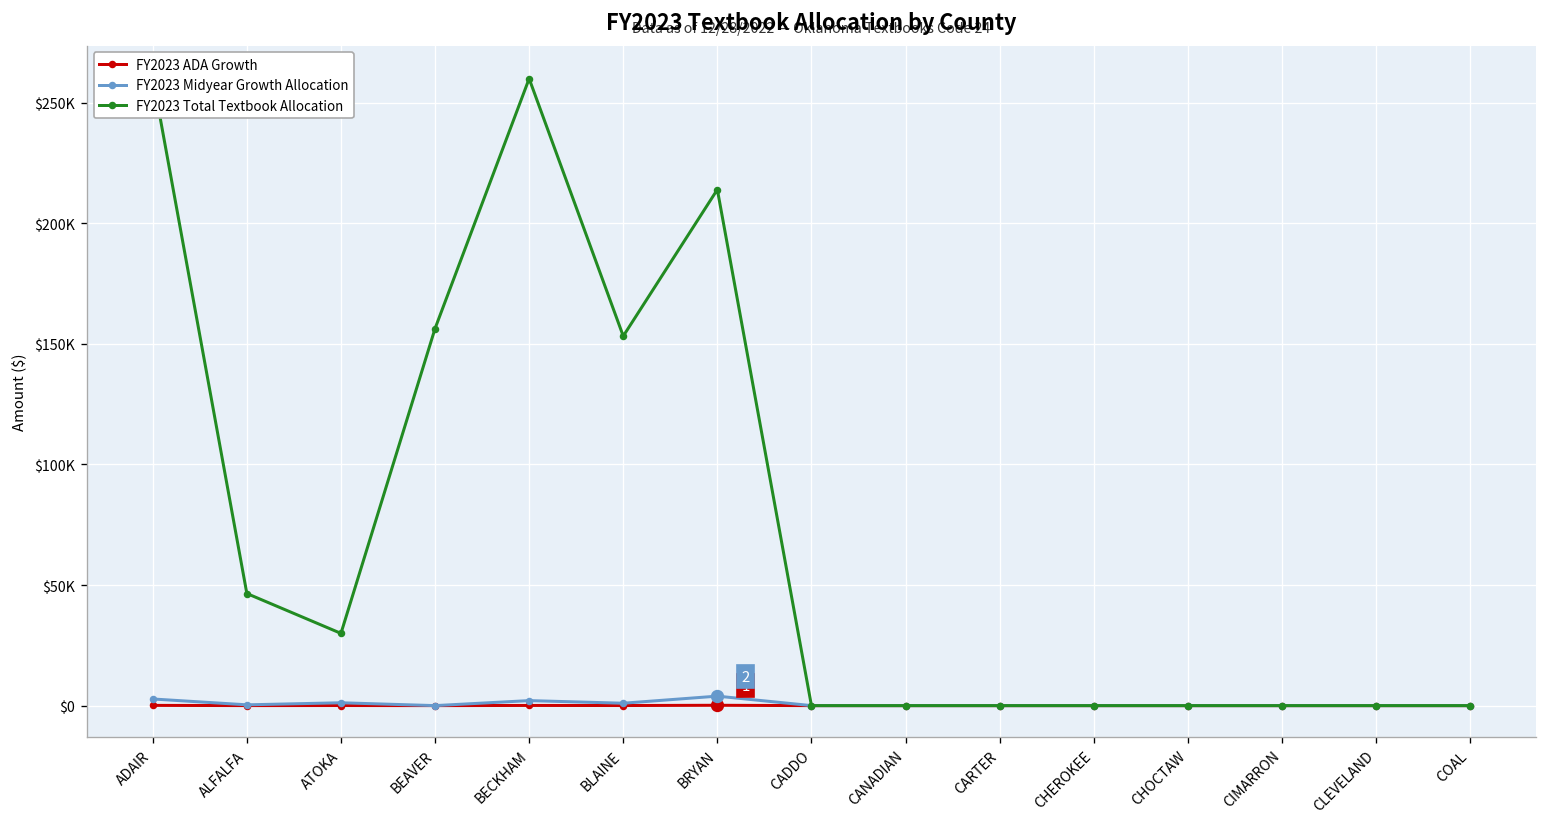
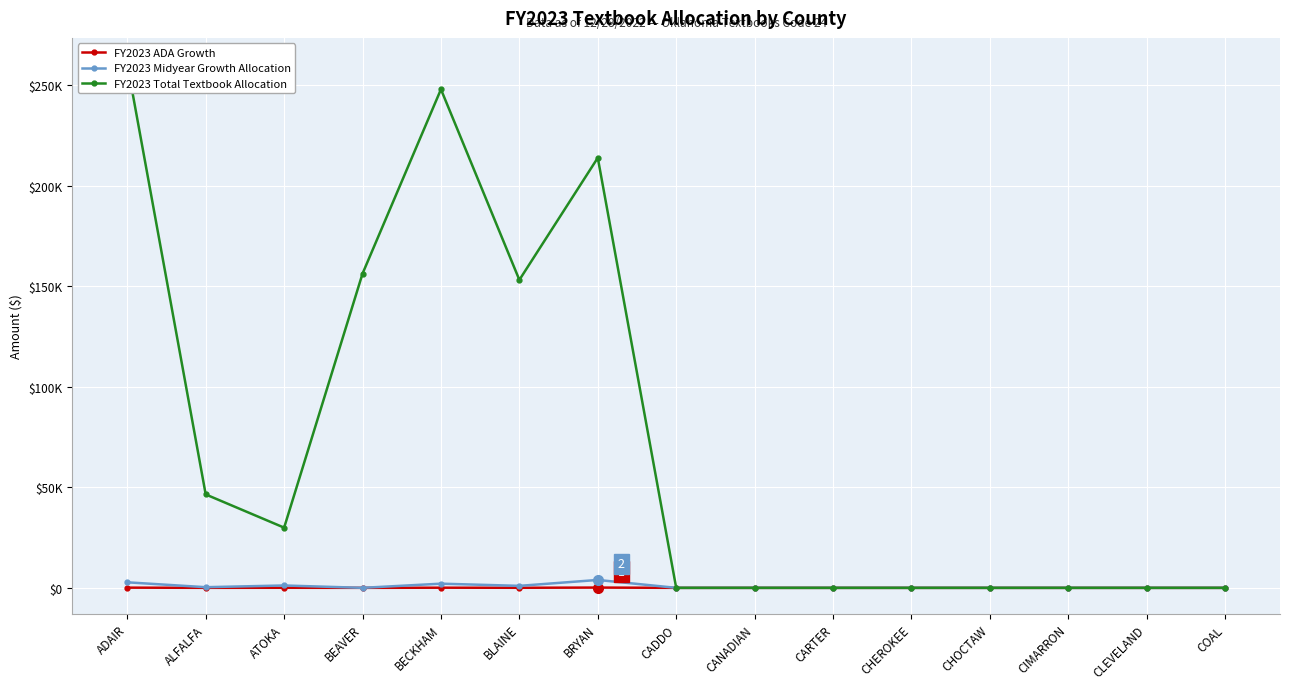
FY2023 Total Textbook Allocation, BECKHAM: $260000 -> $248000
